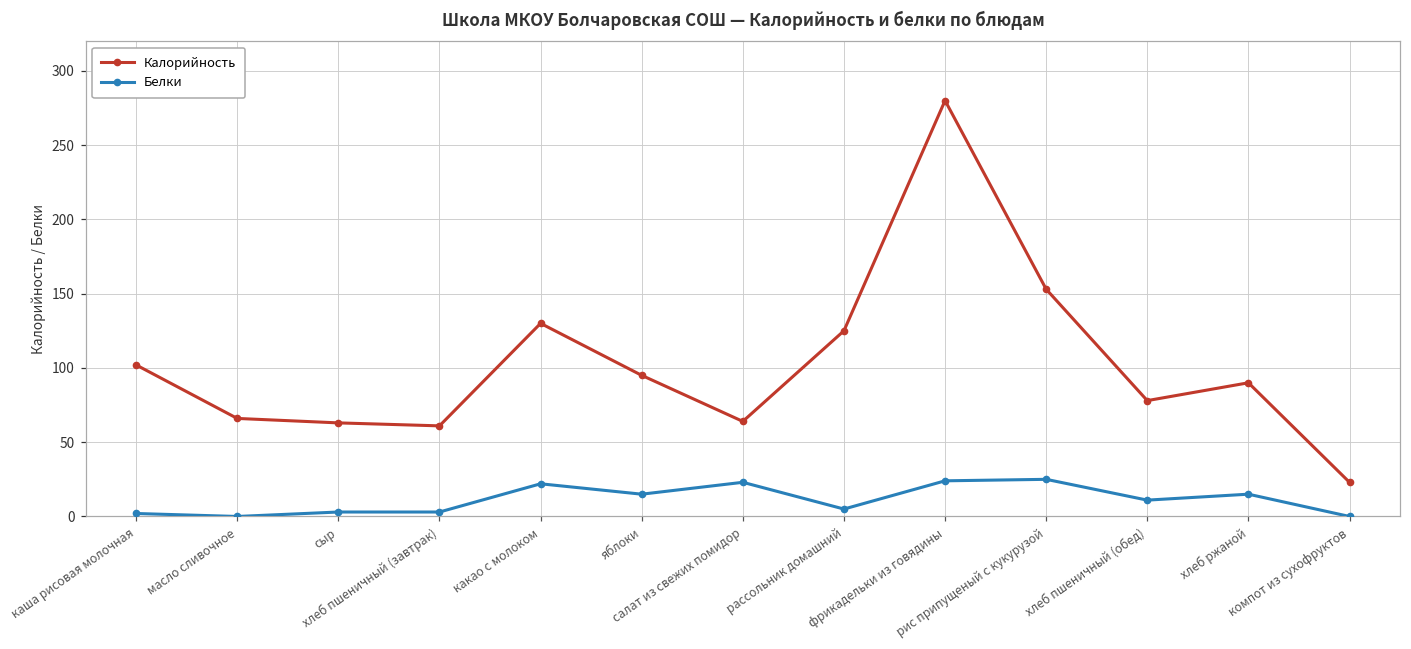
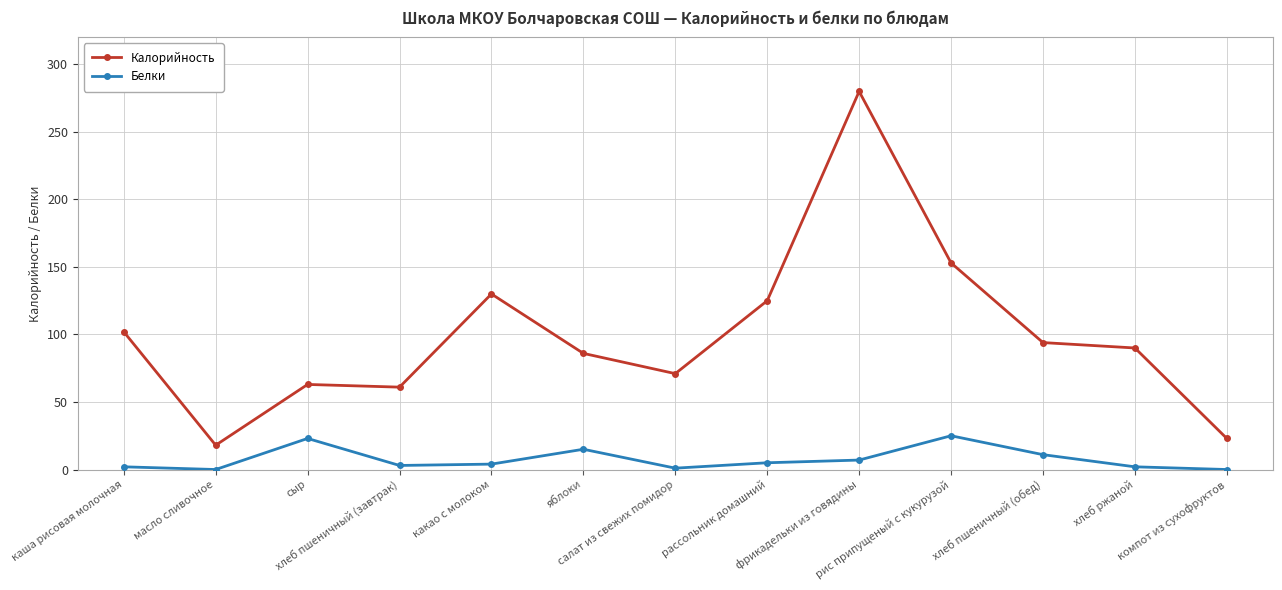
Калорийность, масло сливочное: 66 -> 18
Белки, сыр: 3 -> 23
Белки, какао с молоком: 22 -> 4
Калорийность, яблоки: 95 -> 86
Калорийность, салат из свежих помидор: 64 -> 71
Белки, салат из свежих помидор: 23 -> 1
Белки, фрикадельки из говядины: 24 -> 7
Калорийность, хлеб пшеничный (обед): 78 -> 94
Белки, хлеб ржаной: 15 -> 2
